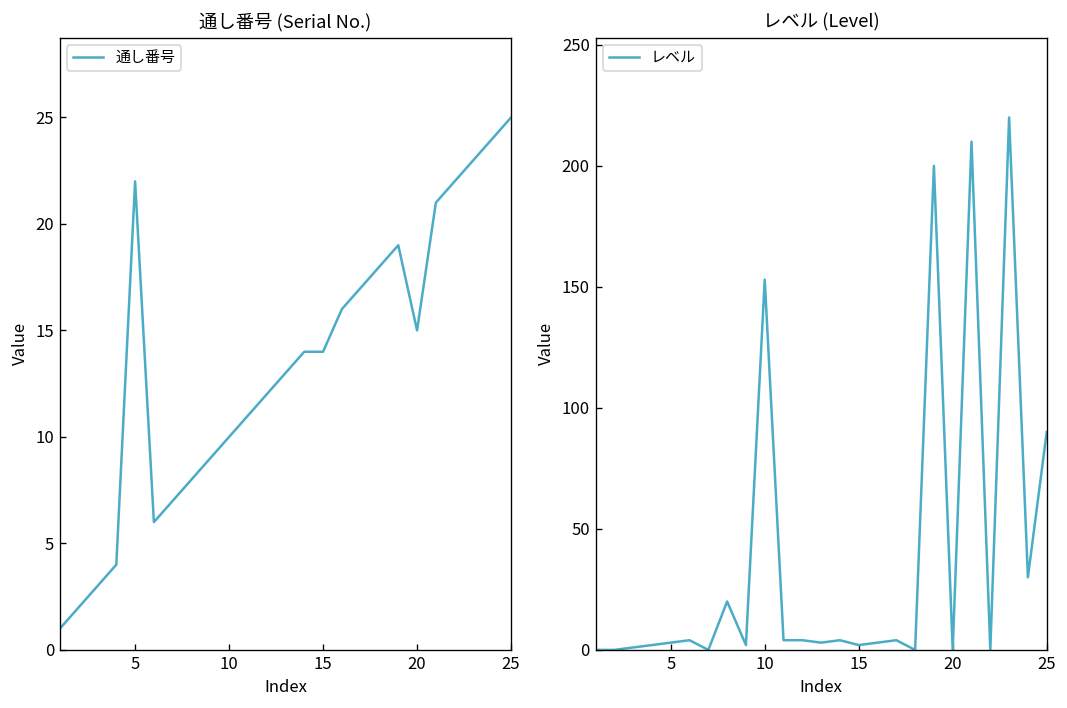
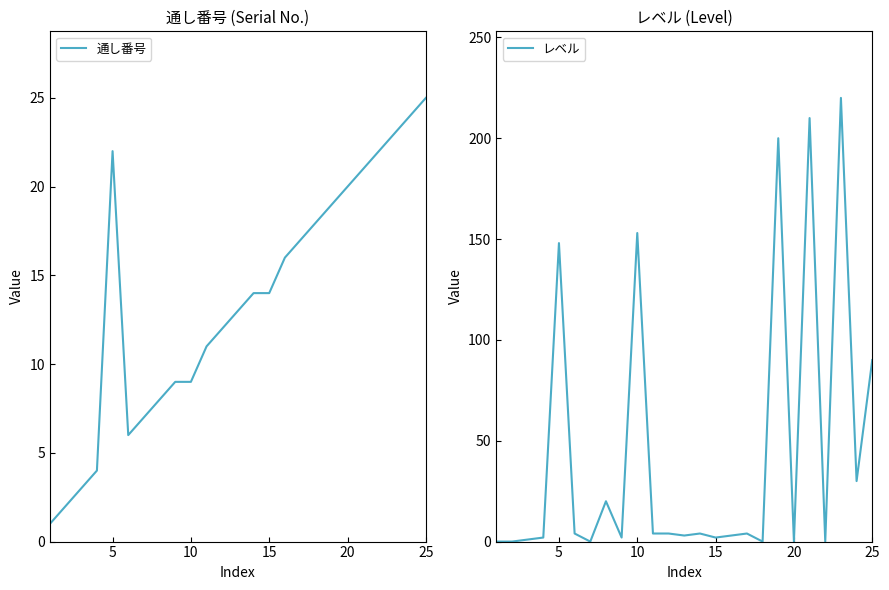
通し番号 (Serial No.), 10: 10 -> 9
通し番号 (Serial No.), 20: 15 -> 20
レベル (Level), 5: 3 -> 148
